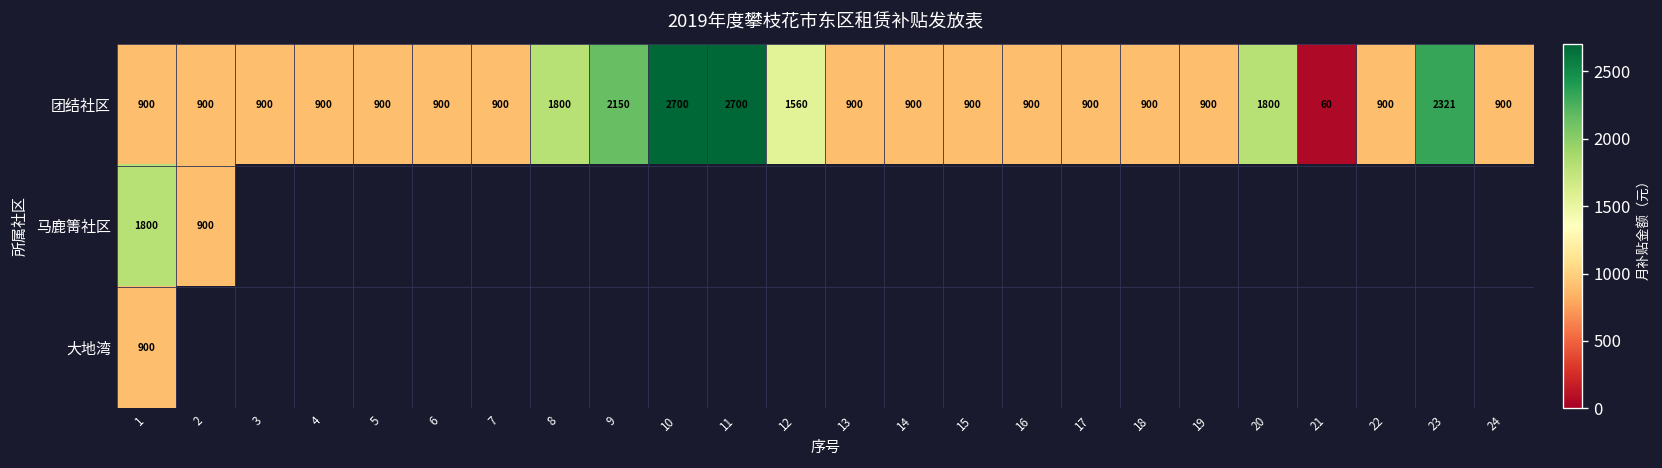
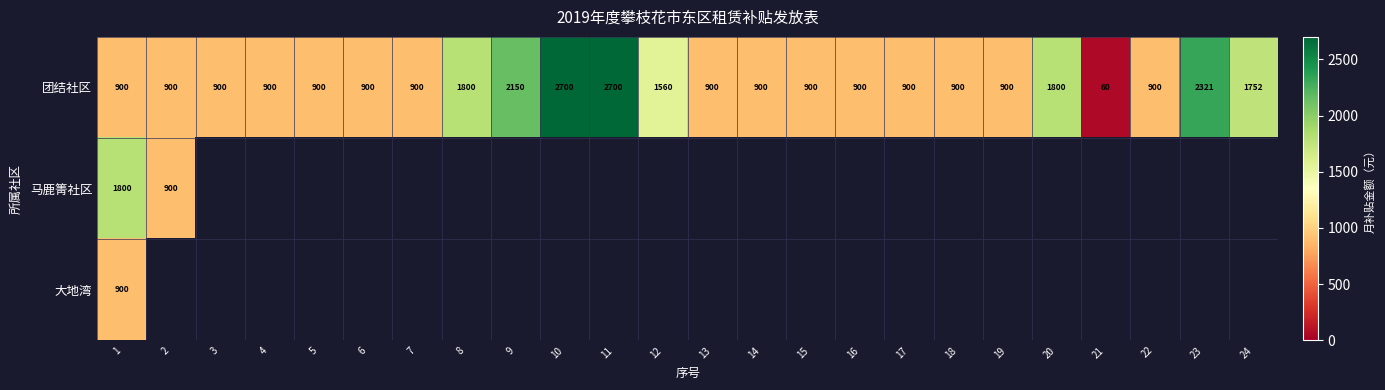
团结社区, 24: 900 -> 1752
